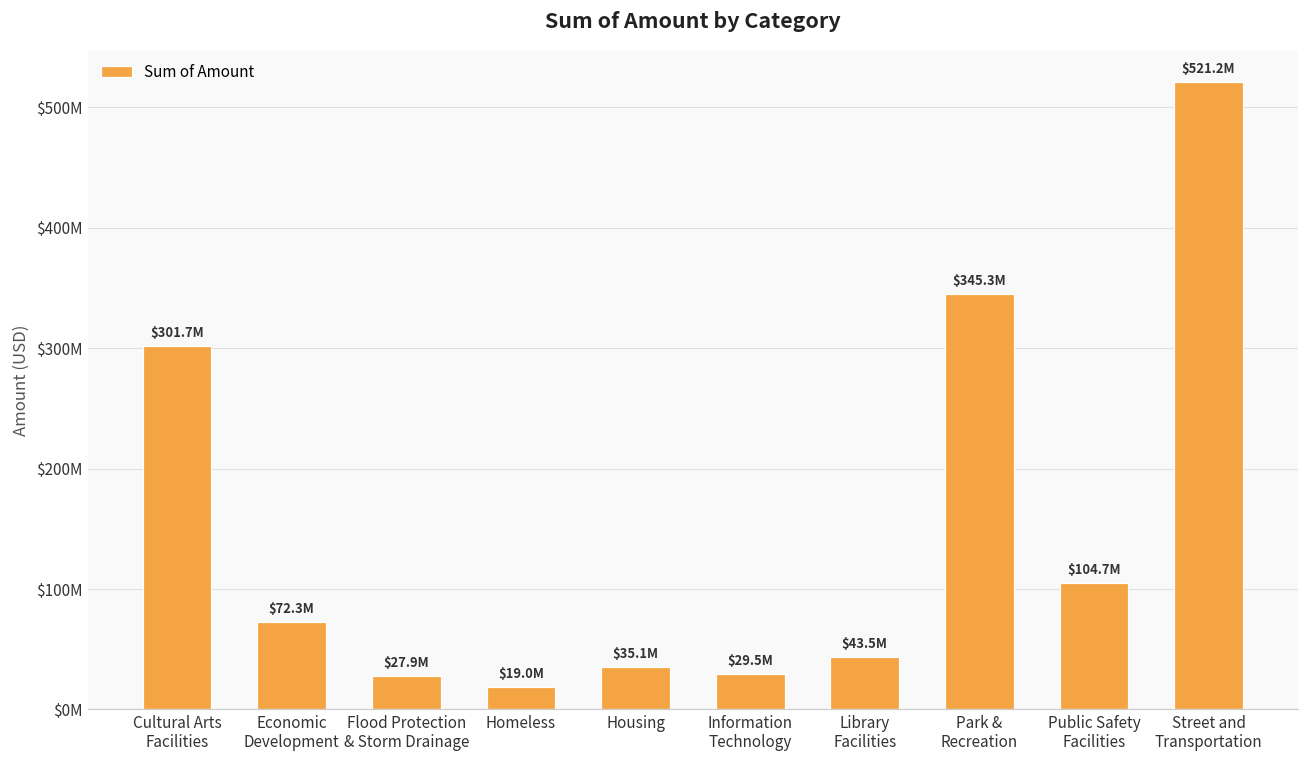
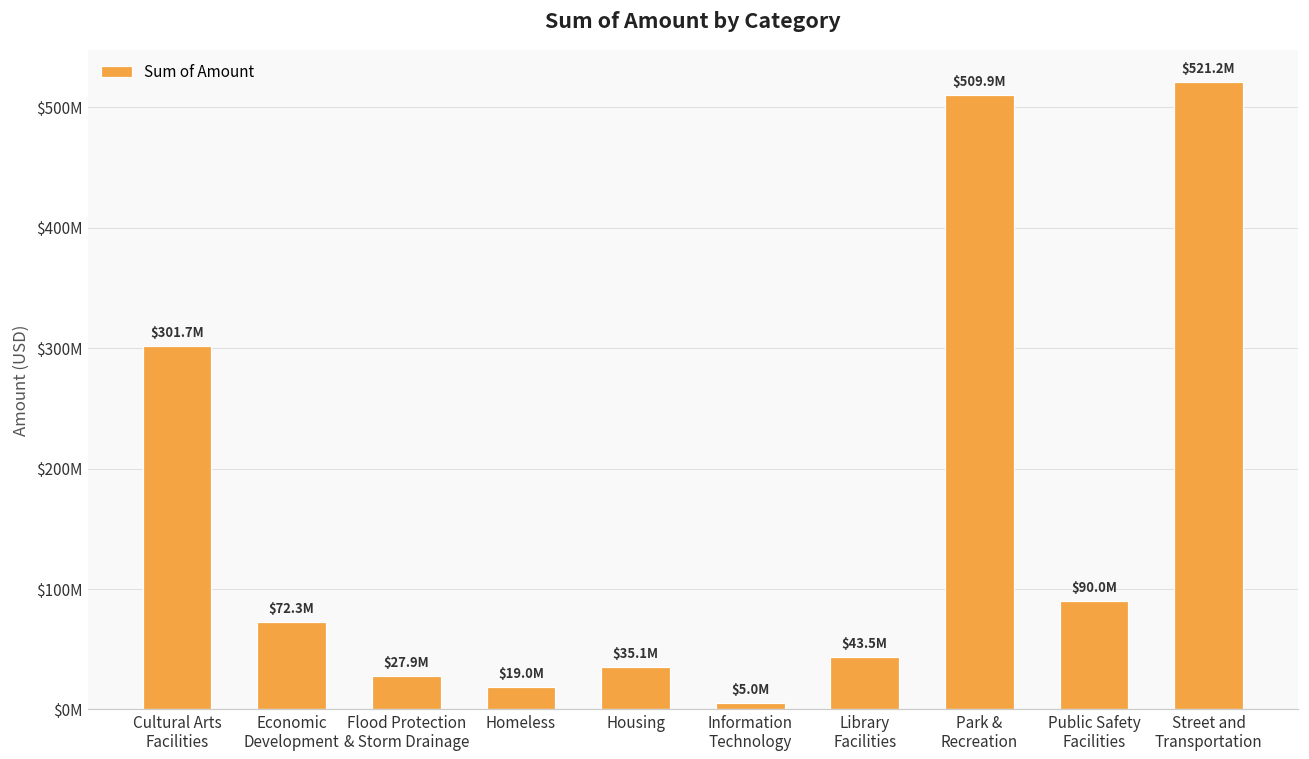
Information Technology: $29.5M -> $5.0M
Park & Recreation: $345.3M -> $509.9M
Public Safety Facilities: $104.7M -> $90.0M
